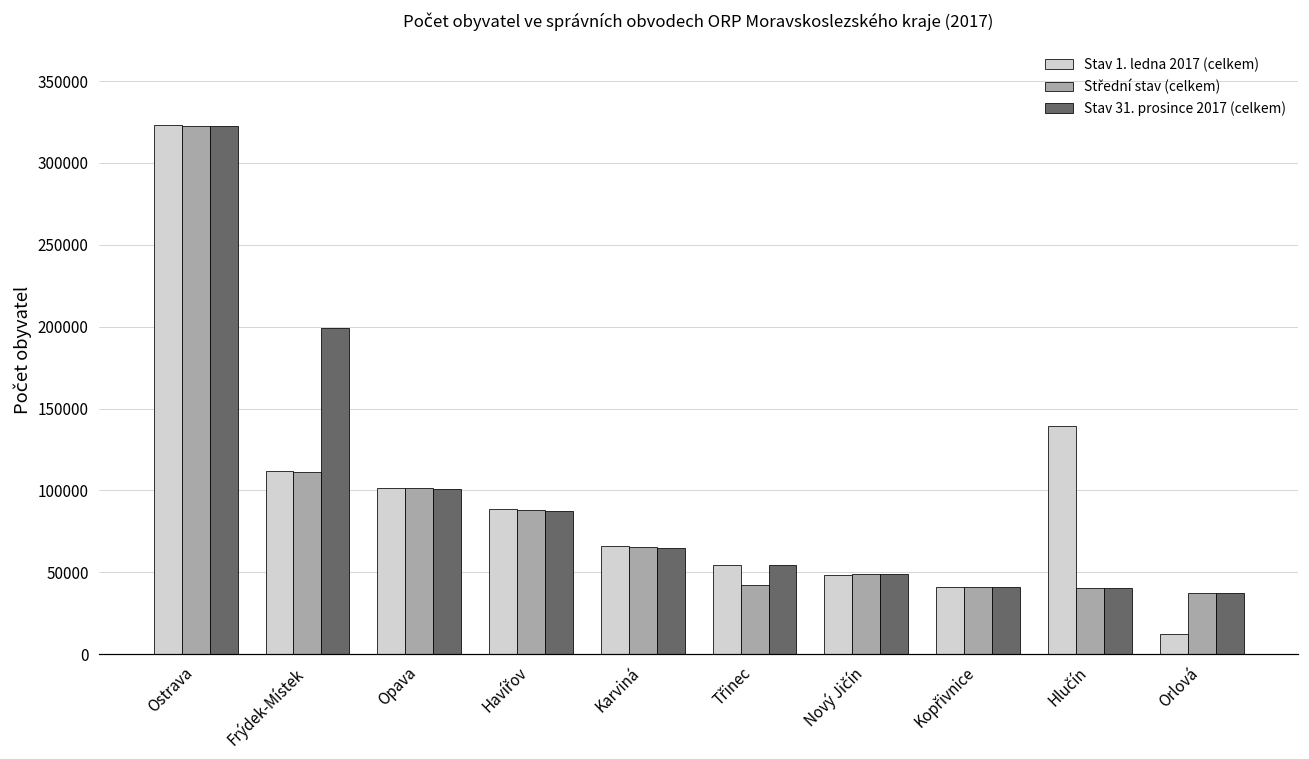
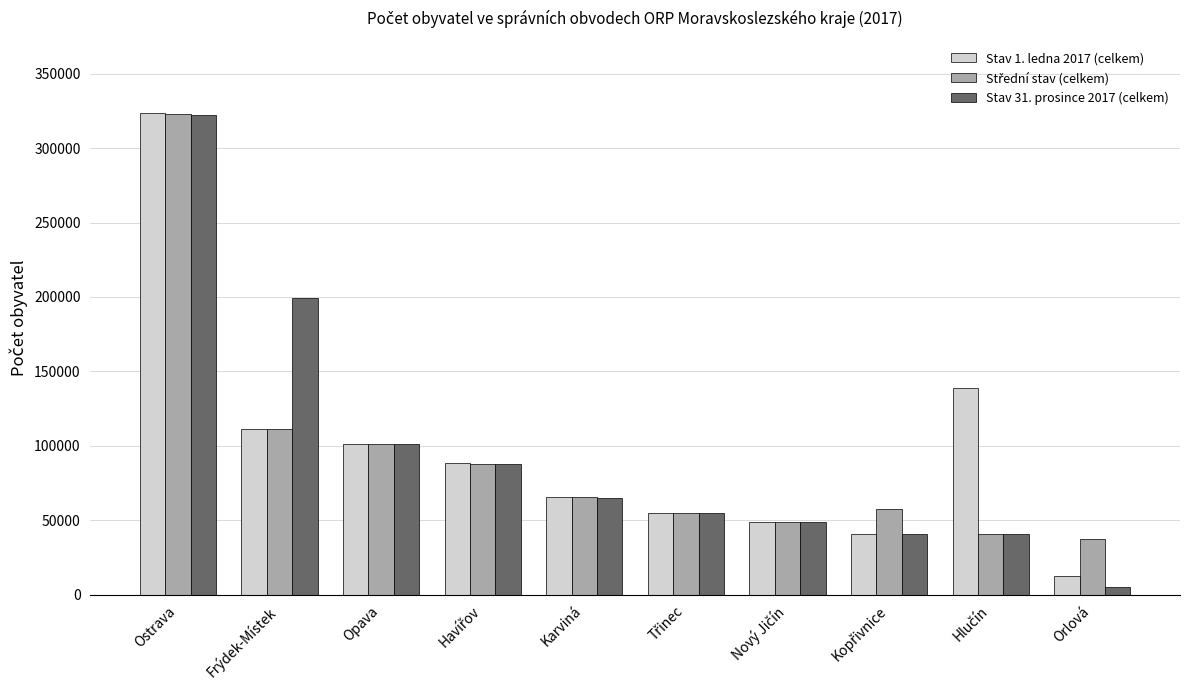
Střední stav (celkem), Třinec: 42000 -> 55000
Střední stav (celkem), Kopřivnice: 41000 -> 58000
Stav 31. prosince 2017 (celkem), Orlová: 37000 -> 5000
